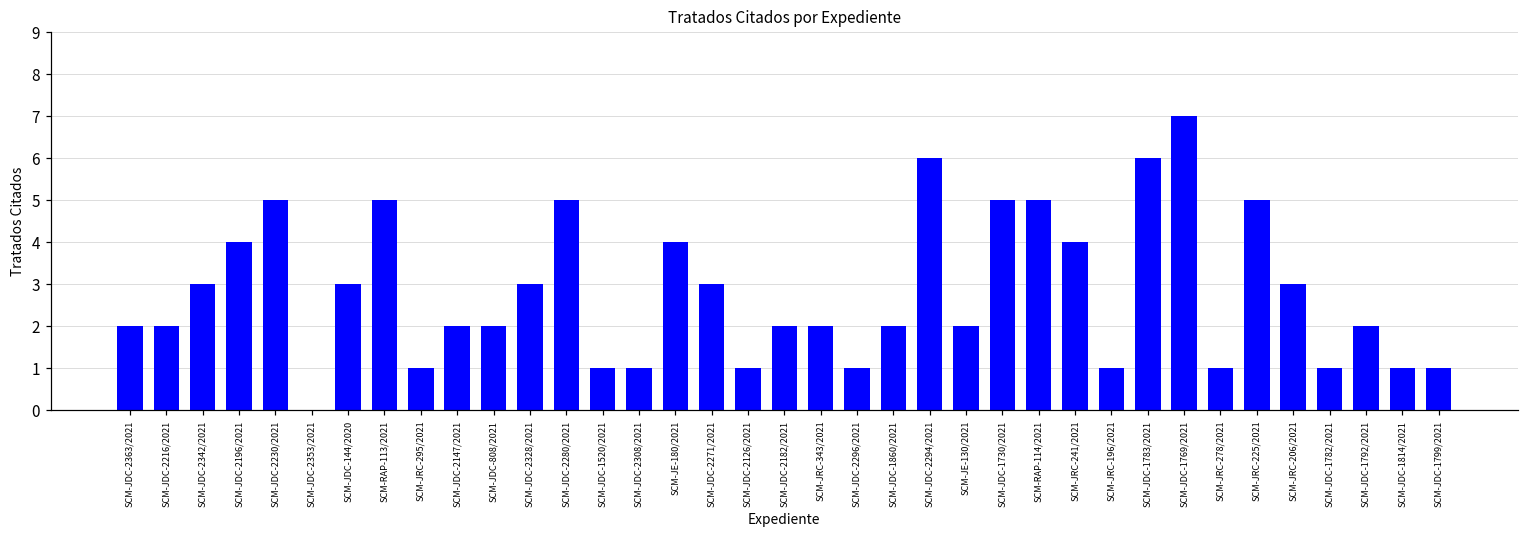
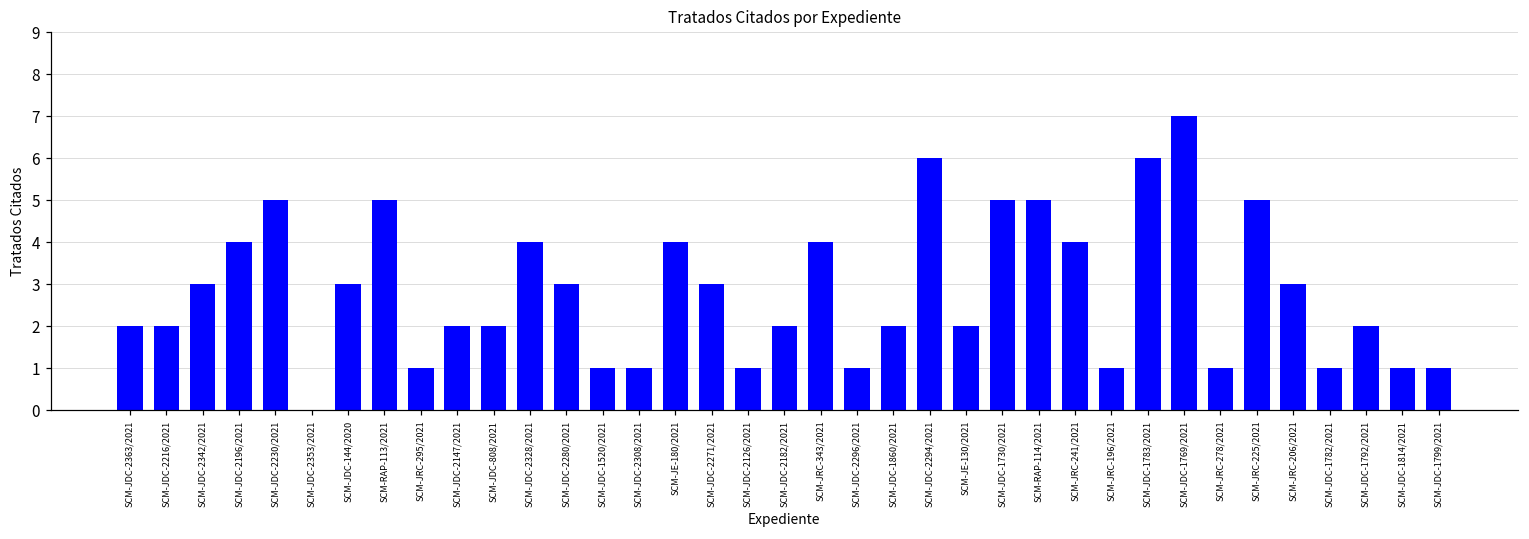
SCM-JDC-2328/2021: 3 -> 4
SCM-JDC-2280/2021: 5 -> 3
SCM-JRC-343/2021: 2 -> 4
